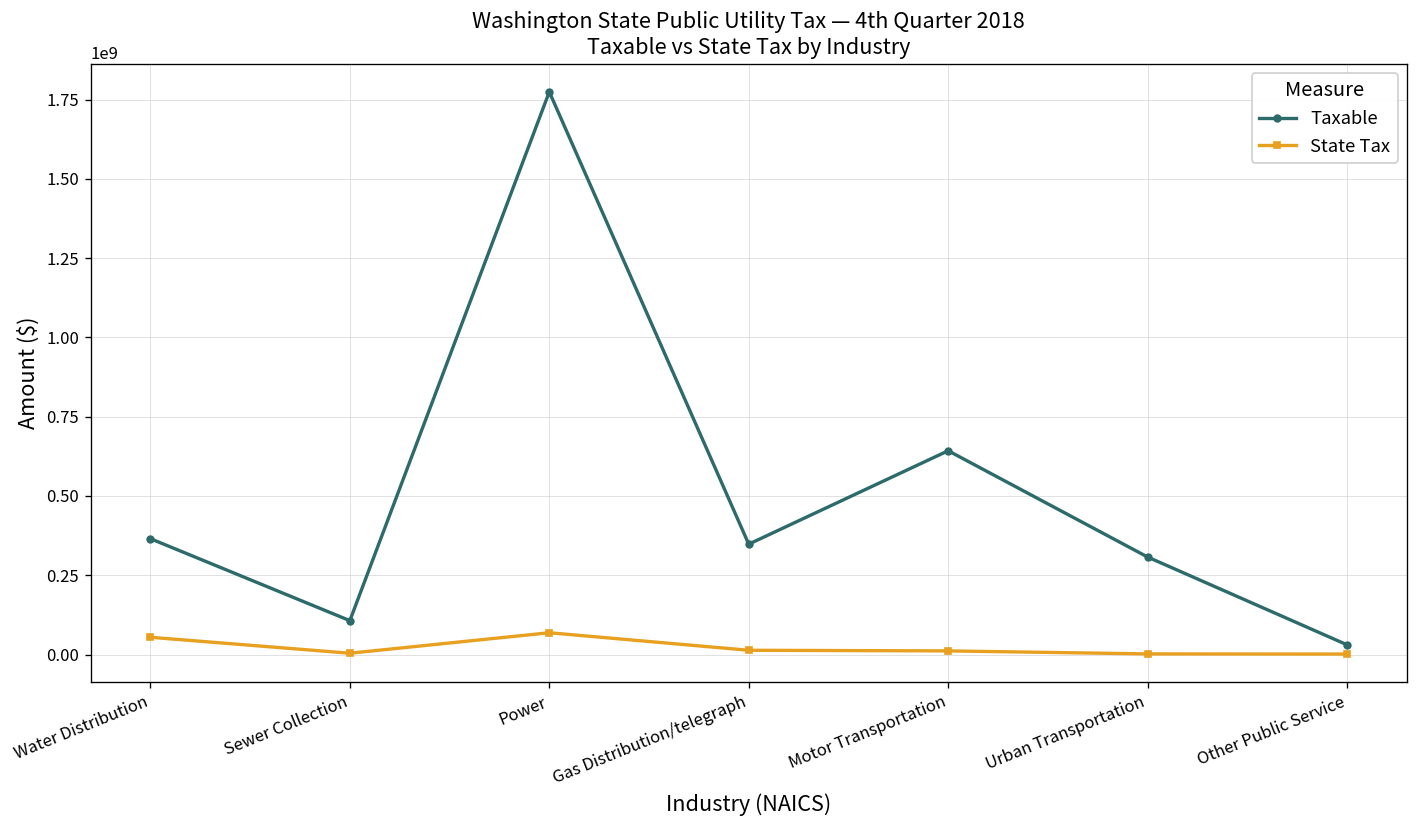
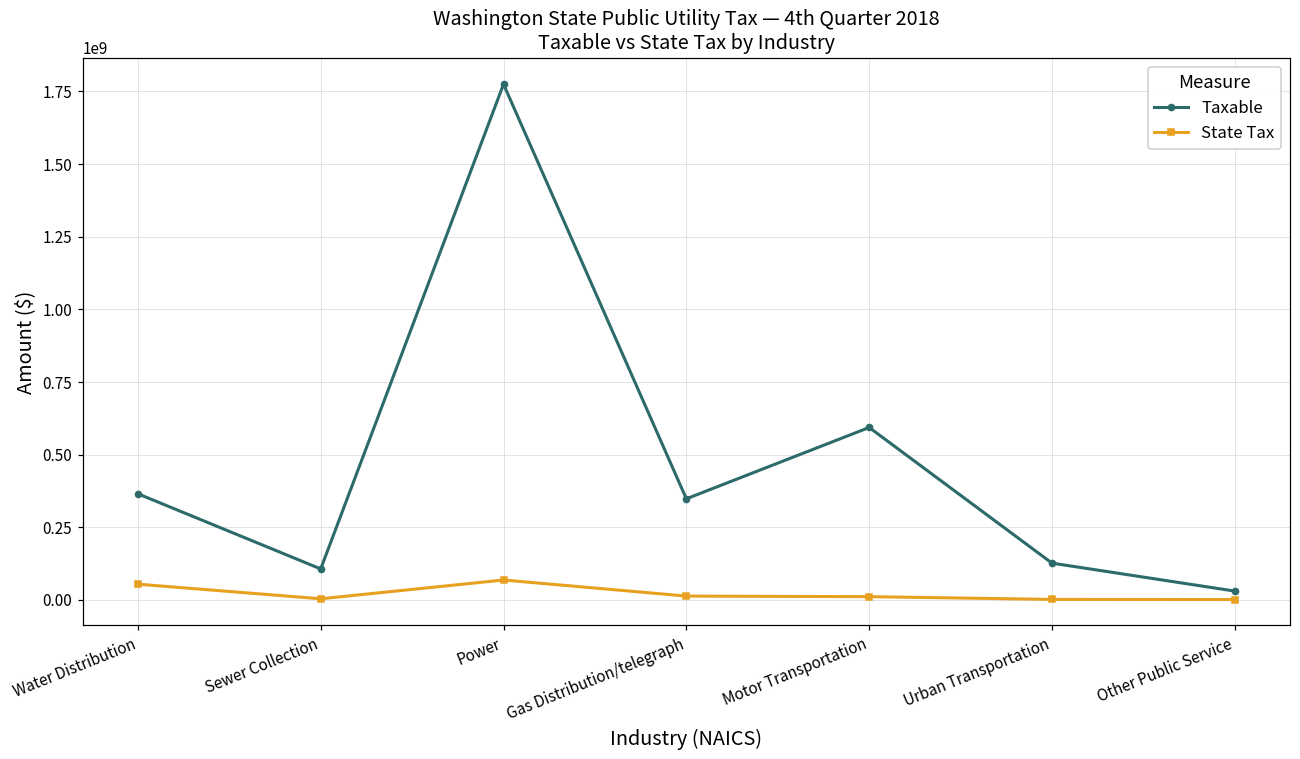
Taxable, Motor Transportation: 640000000 -> 590000000
Taxable, Urban Transportation: 310000000 -> 130000000
